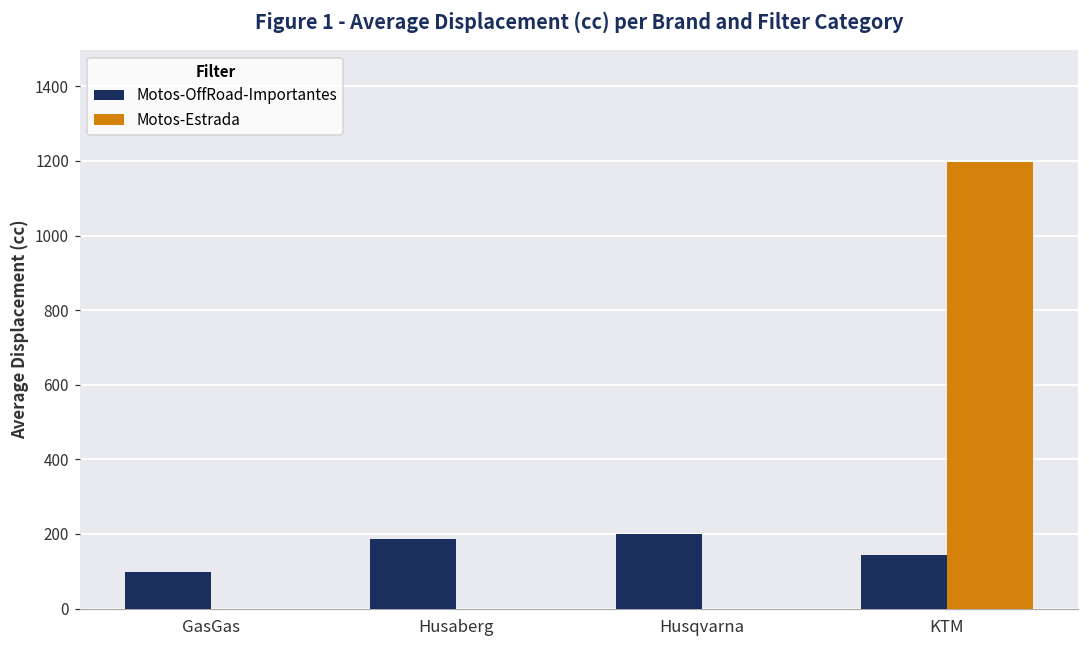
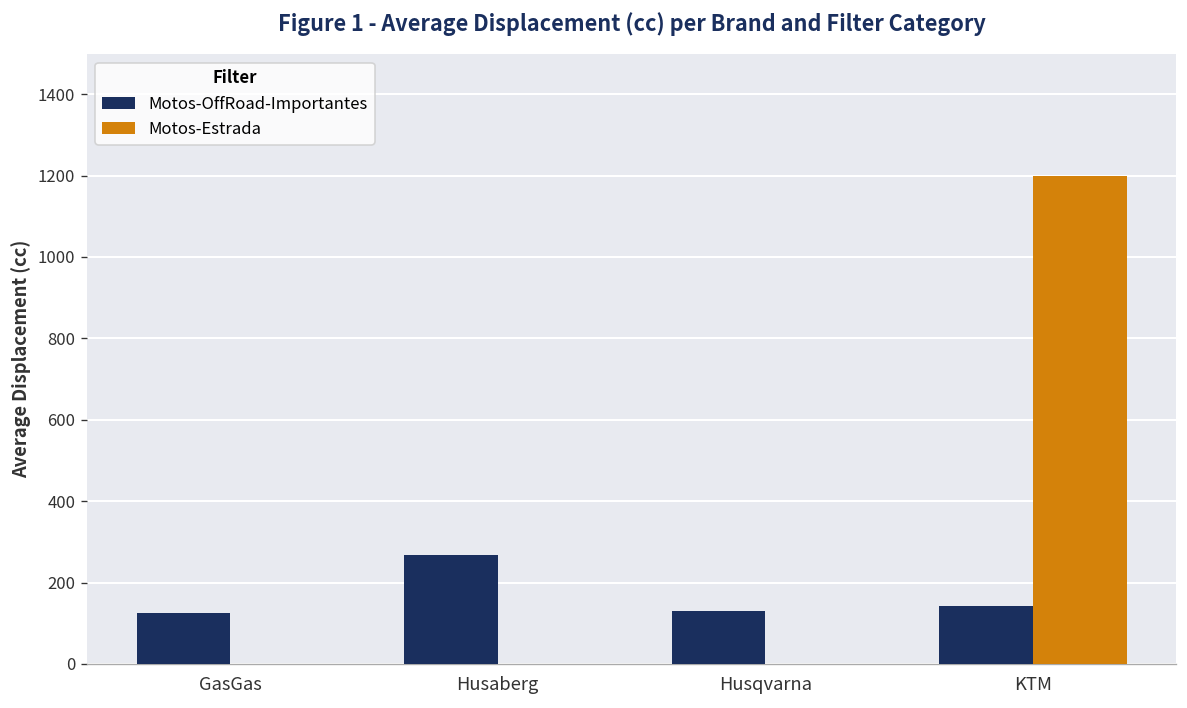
Motos-OffRoad-Importantes, GasGas: 100 -> 130
Motos-OffRoad-Importantes, Husaberg: 190 -> 270
Motos-OffRoad-Importantes, Husqvarna: 200 -> 130
